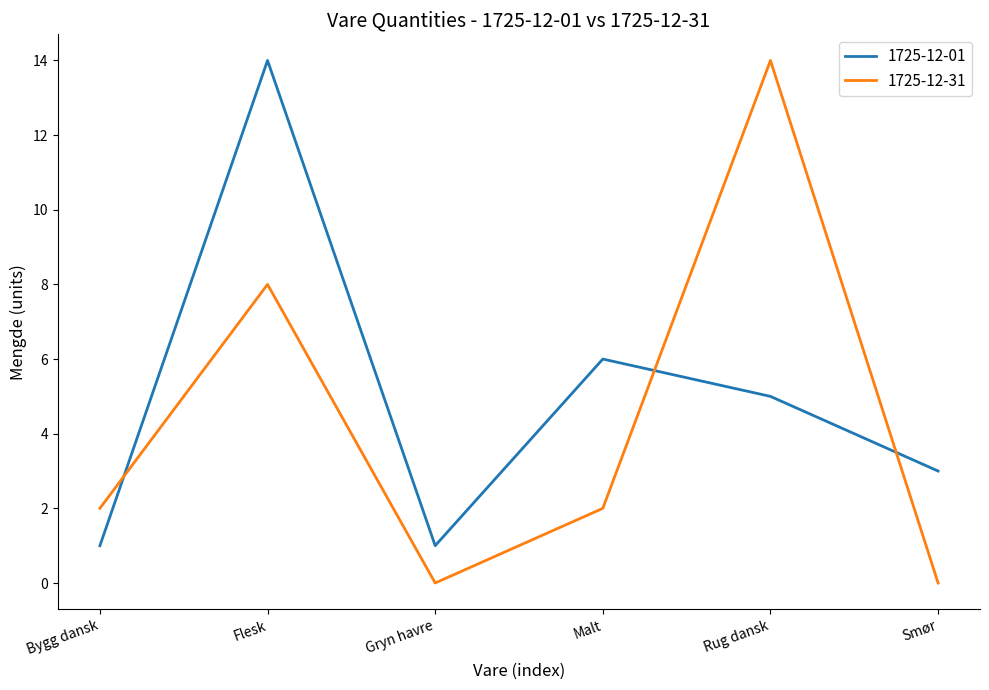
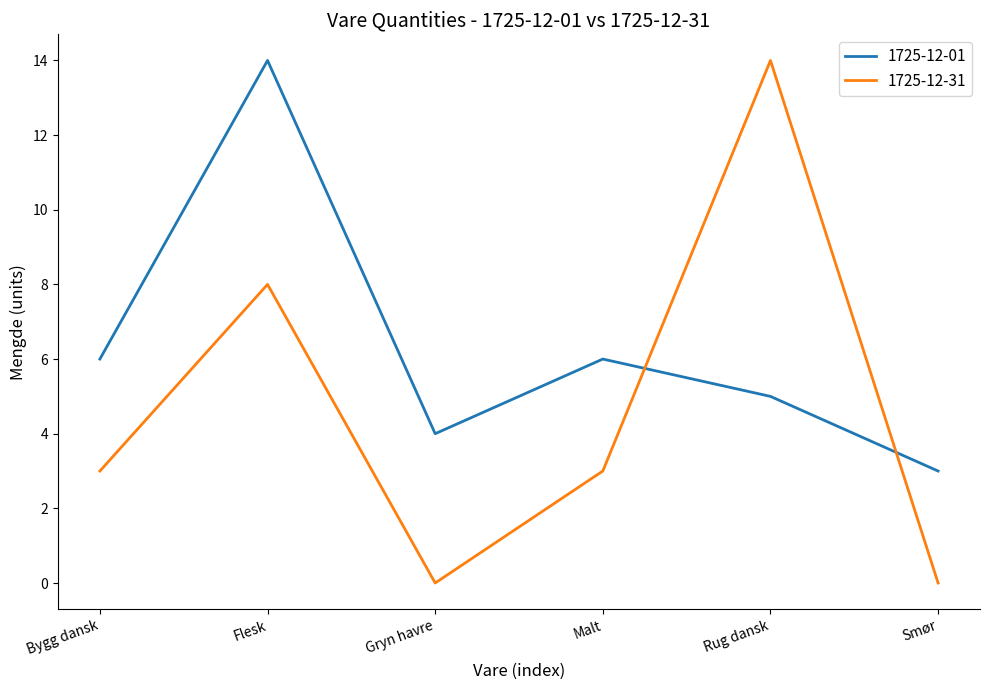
1725-12-01, Bygg dansk: 1 -> 6
1725-12-31, Bygg dansk: 2 -> 3
1725-12-01, Gryn havre: 1 -> 4
1725-12-31, Malt: 2 -> 3
